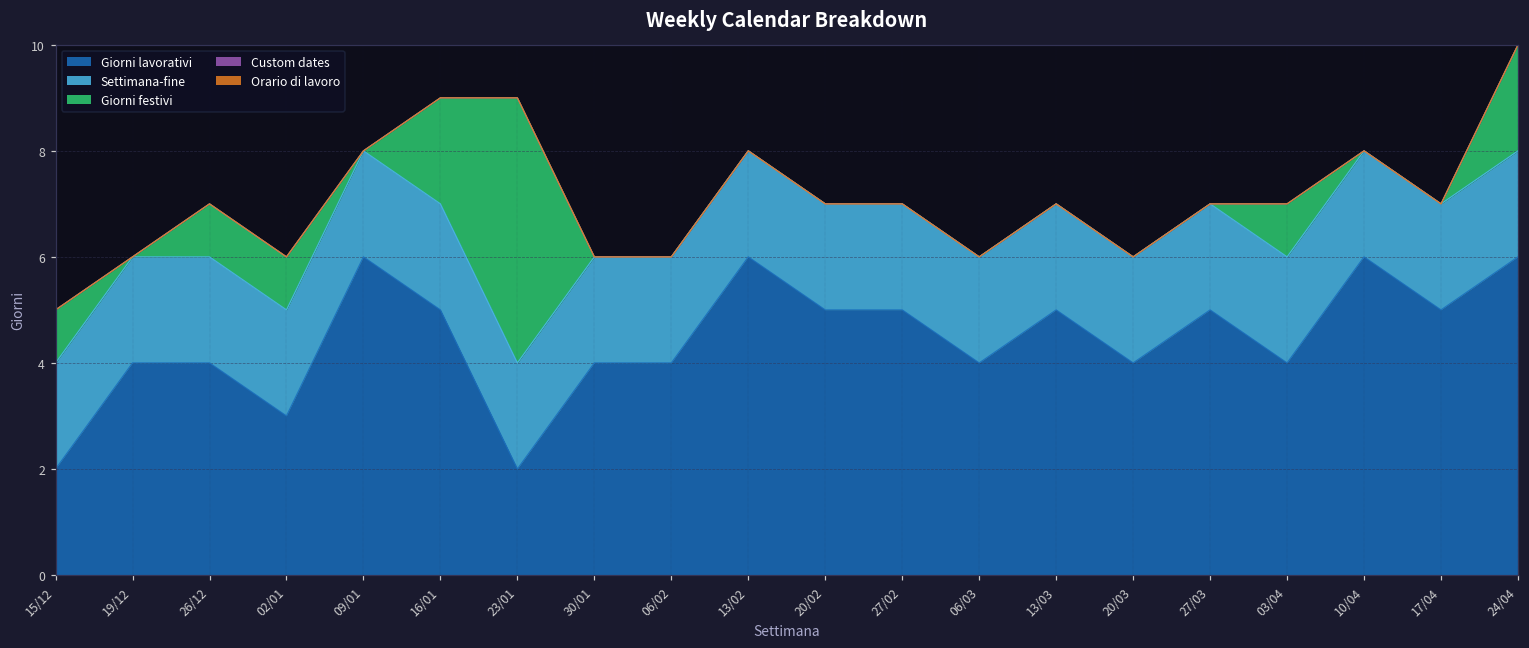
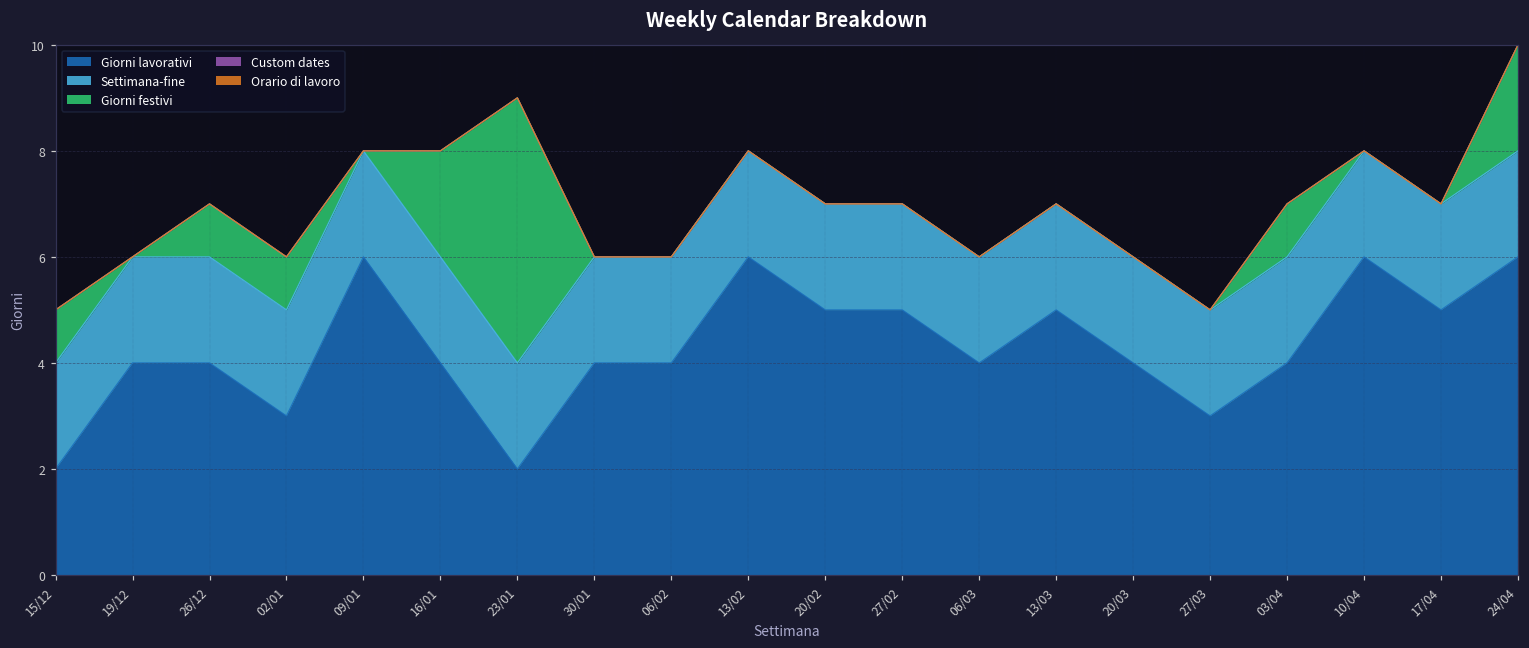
Giorni lavorativi, 16/01: 5 -> 4
Giorni lavorativi, 27/03: 5 -> 3
